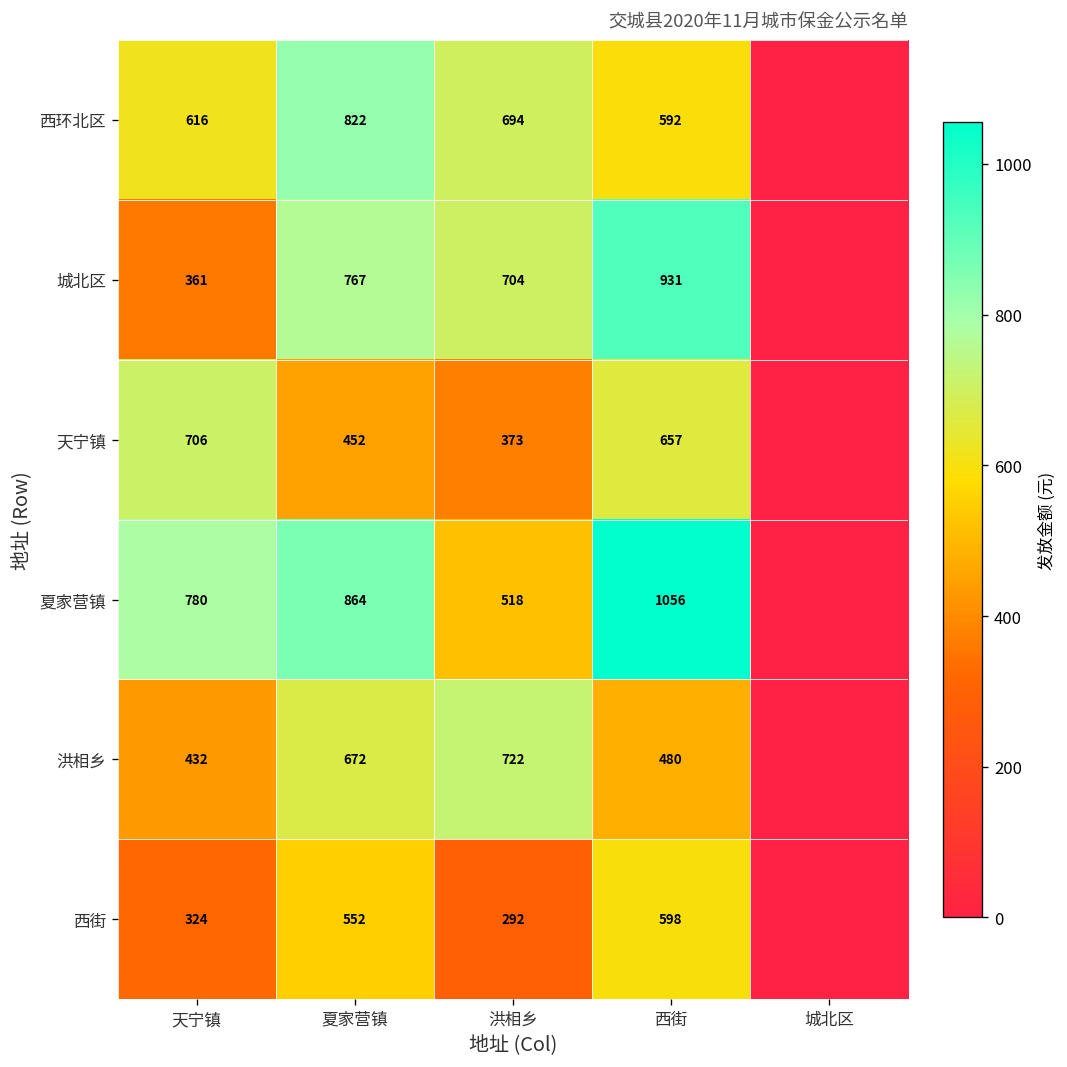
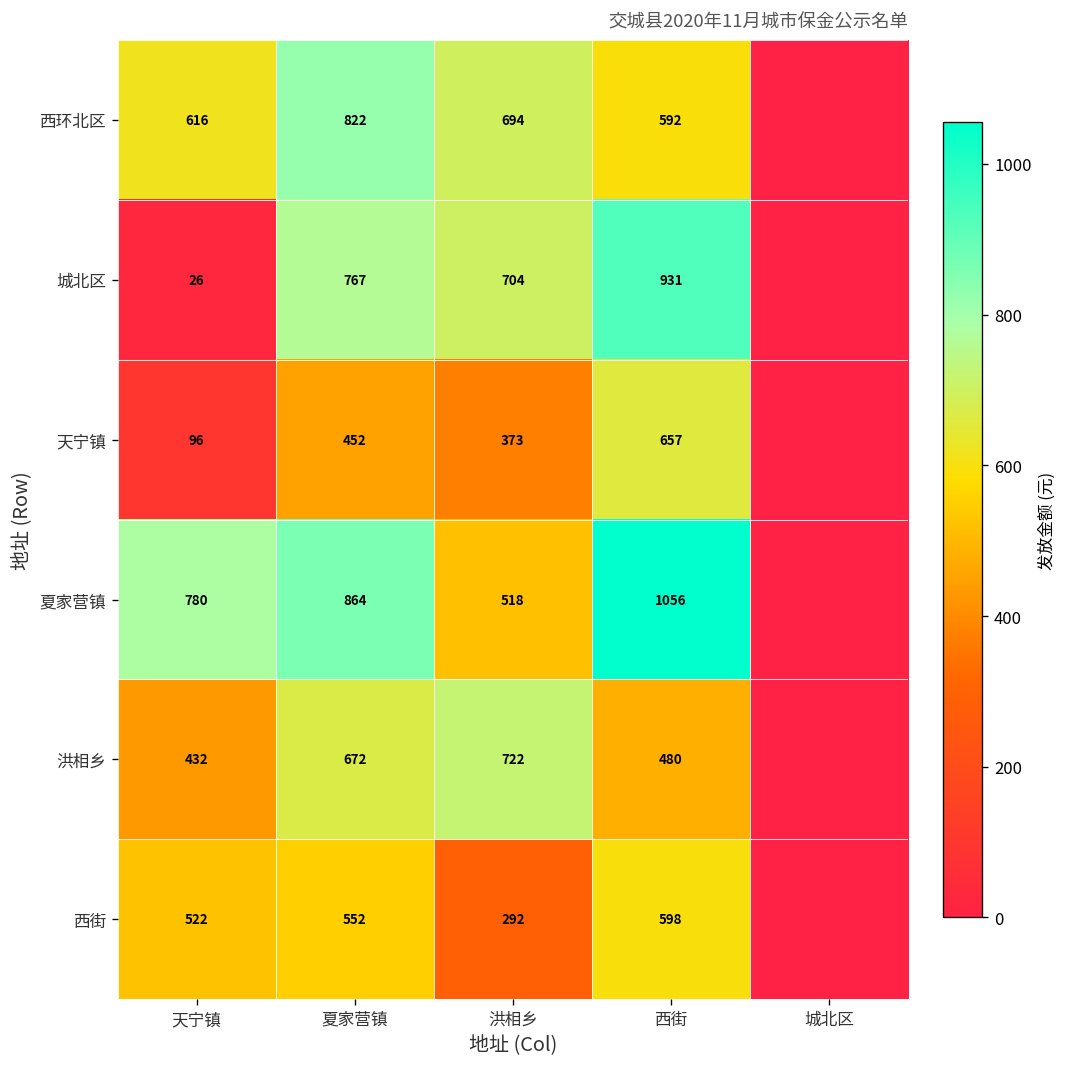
城北区, 天宁镇: 361 -> 26
天宁镇, 天宁镇: 706 -> 96
西街, 天宁镇: 324 -> 522
